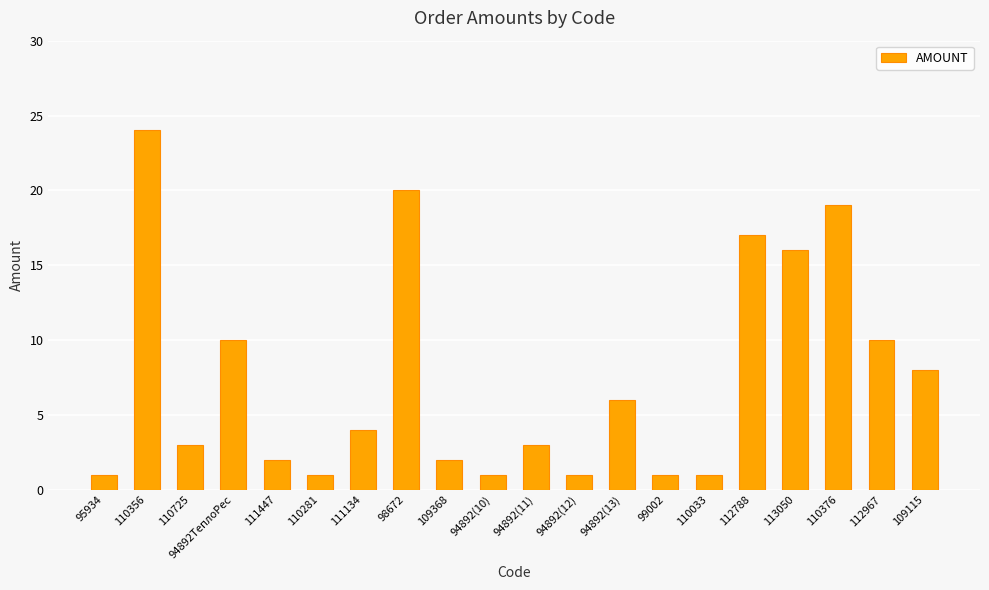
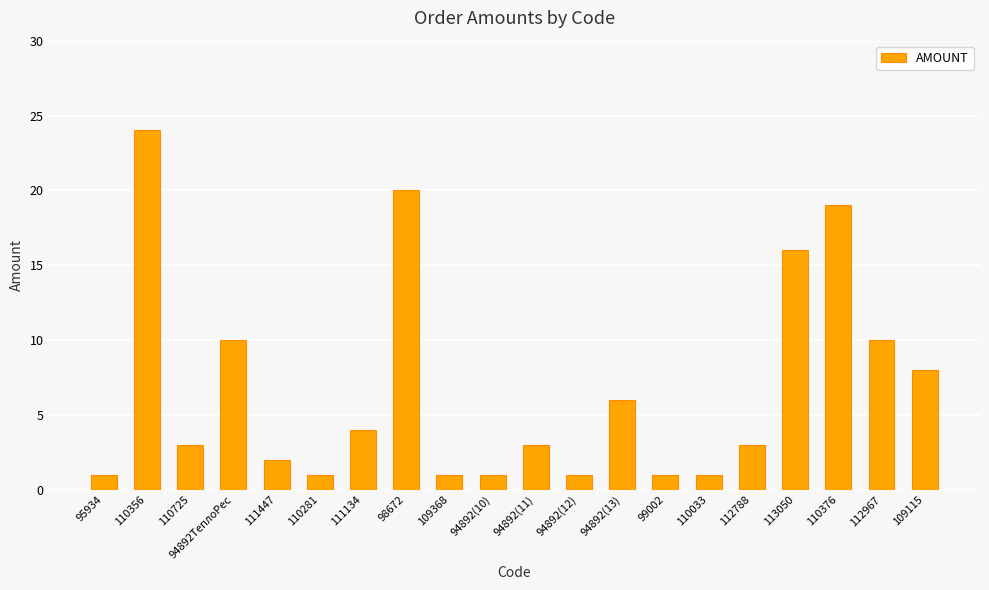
109368: 2 -> 1
112788: 17 -> 3
